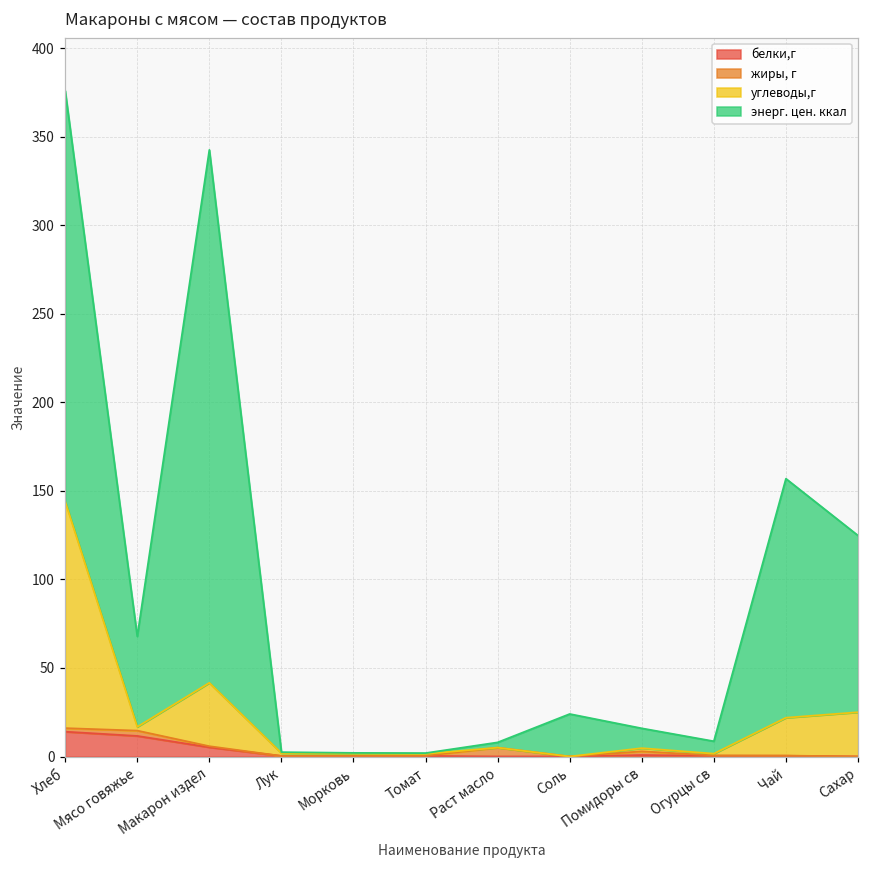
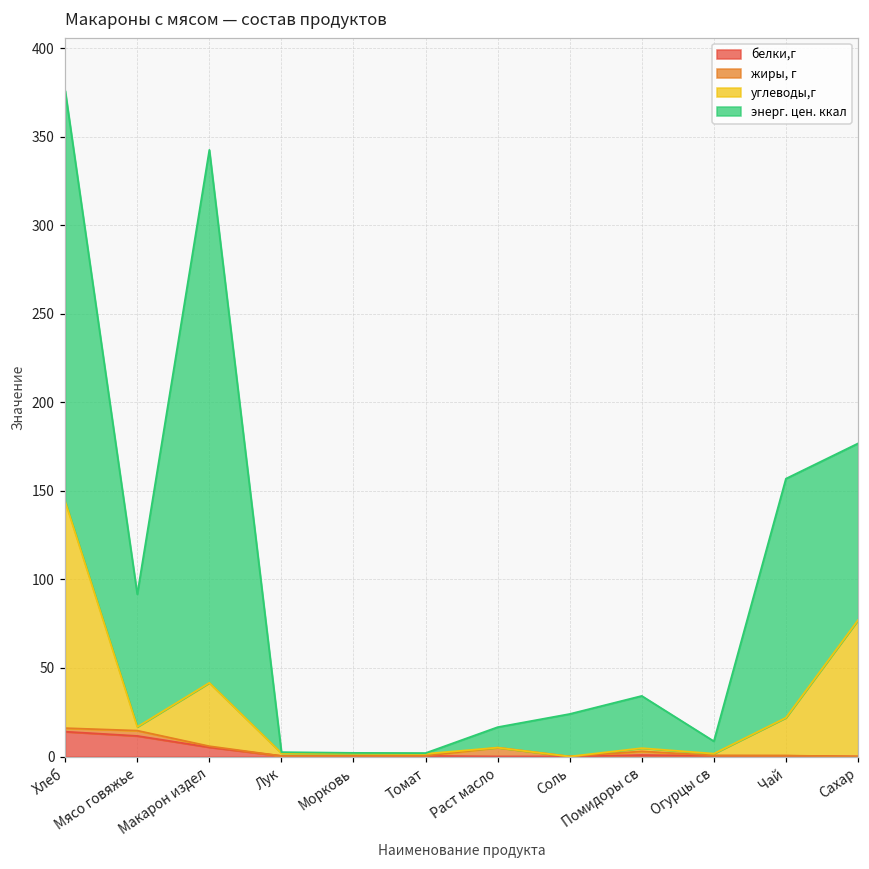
энерг. цен. ккал, Мясо говяжье: 51 -> 75
энерг. цен. ккал, Раст масло: 3 -> 12
энерг. цен. ккал, Помидоры св: 11 -> 30
углеводы,г, Сахар: 25 -> 77
